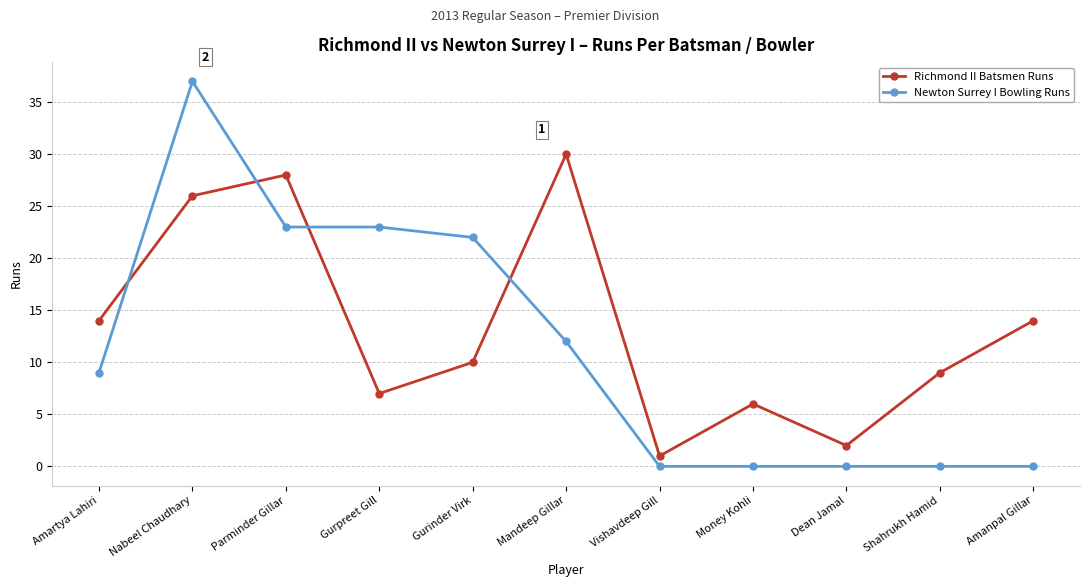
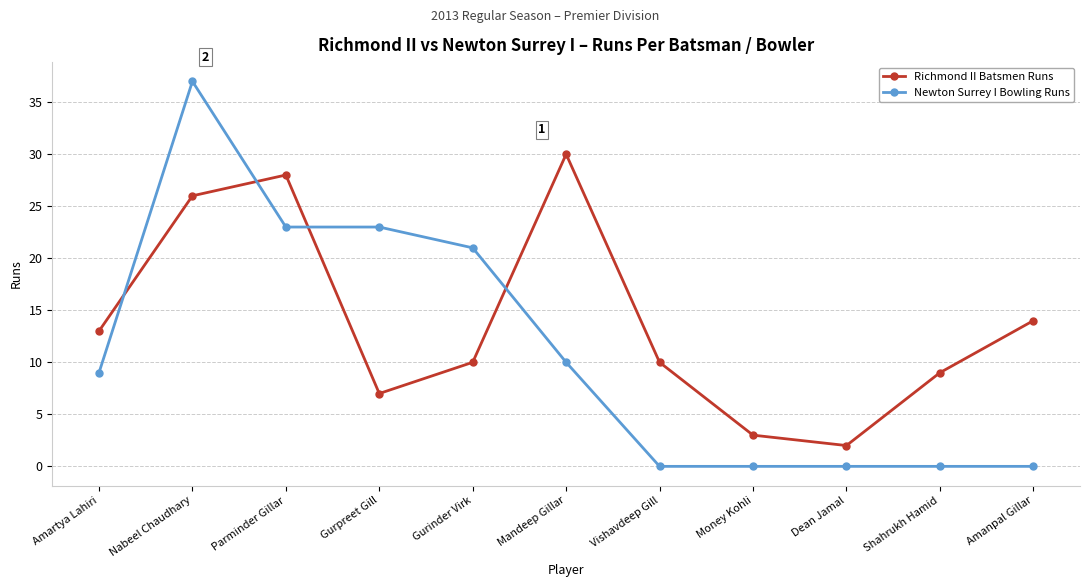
Richmond II Batsmen Runs, Amartya Lahiri: 14 -> 13
Newton Surrey I Bowling Runs, Gurinder Virk: 22 -> 21
Newton Surrey I Bowling Runs, Mandeep Gillar: 12 -> 10
Richmond II Batsmen Runs, Vishavdeep Gill: 1 -> 10
Richmond II Batsmen Runs, Money Kohli: 6 -> 3
